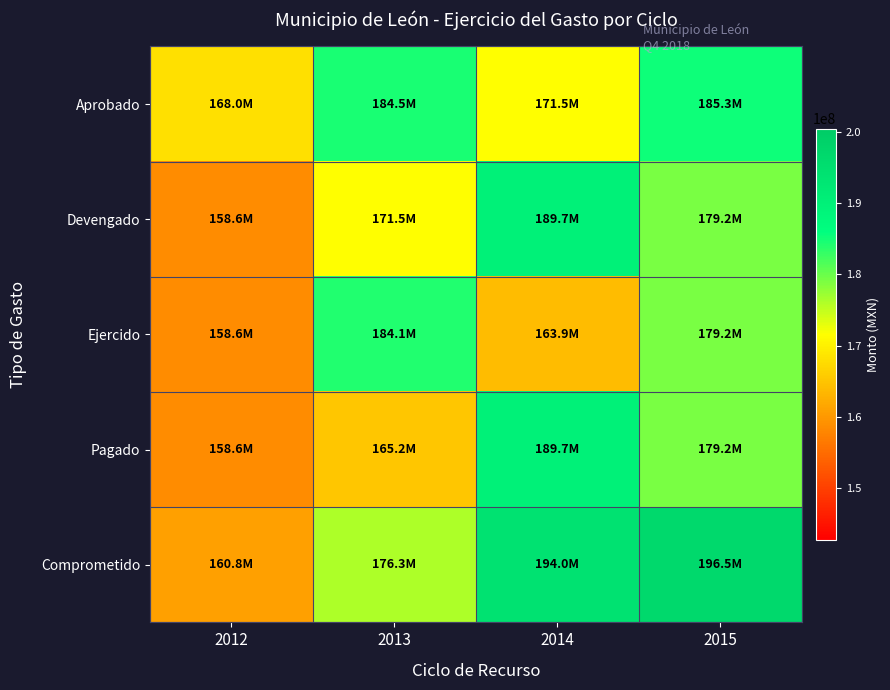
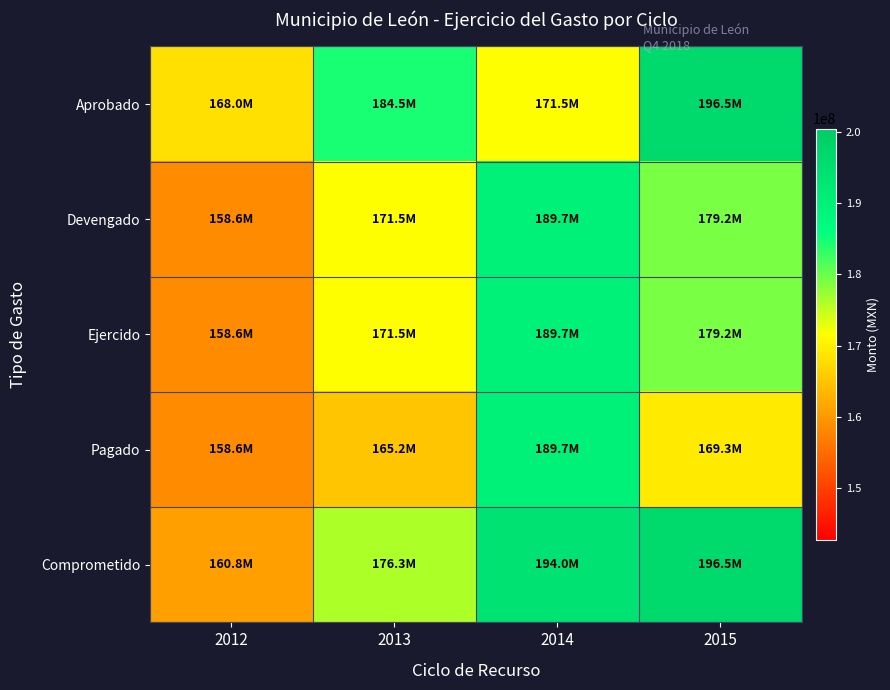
Aprobado, 2015: 185.3M -> 196.5M
Ejercido, 2013: 184.1M -> 171.5M
Ejercido, 2014: 163.9M -> 189.7M
Pagado, 2015: 179.2M -> 169.3M
